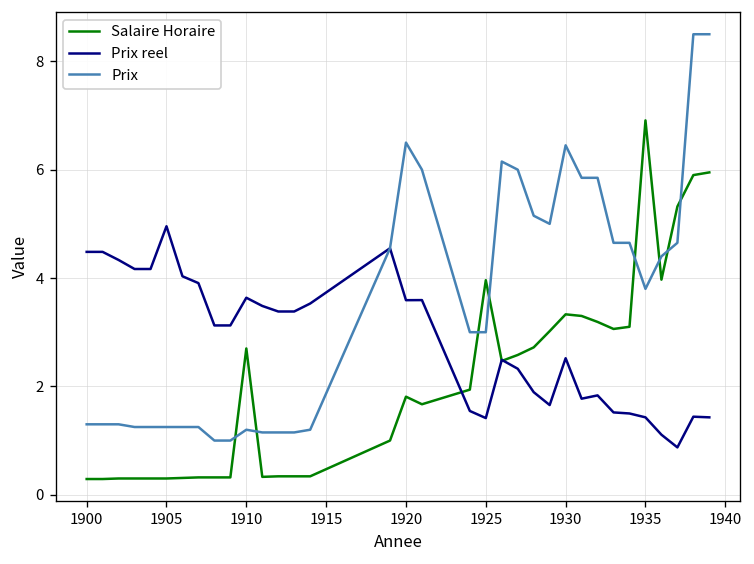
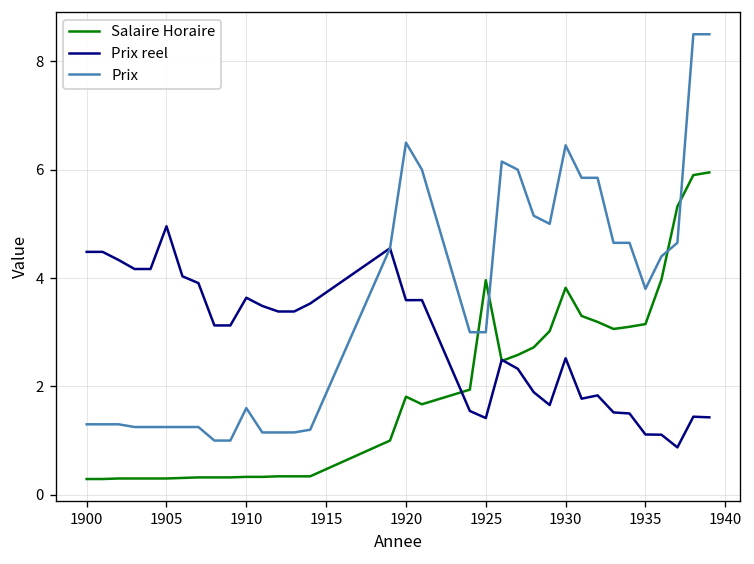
Salaire Horaire, 1910: 2.7 -> 0.3
Prix, 1910: 1.2 -> 1.6
Salaire Horaire, 1930: 3.3 -> 3.8
Salaire Horaire, 1935: 6.9 -> 3.2
Prix reel, 1935: 1.4 -> 1.1
